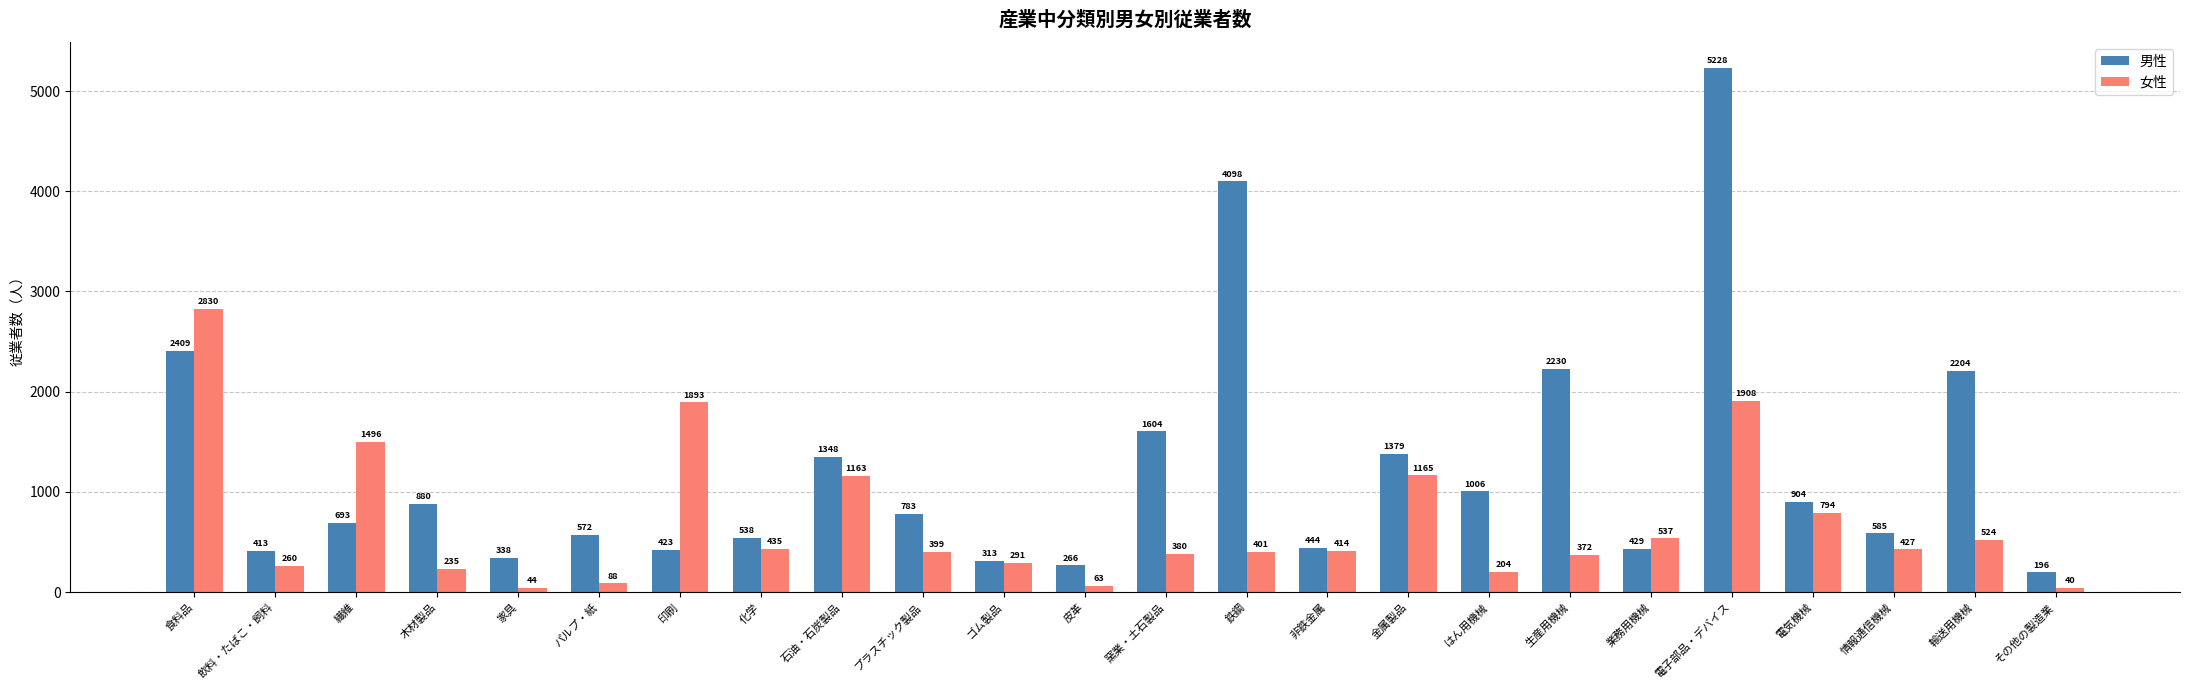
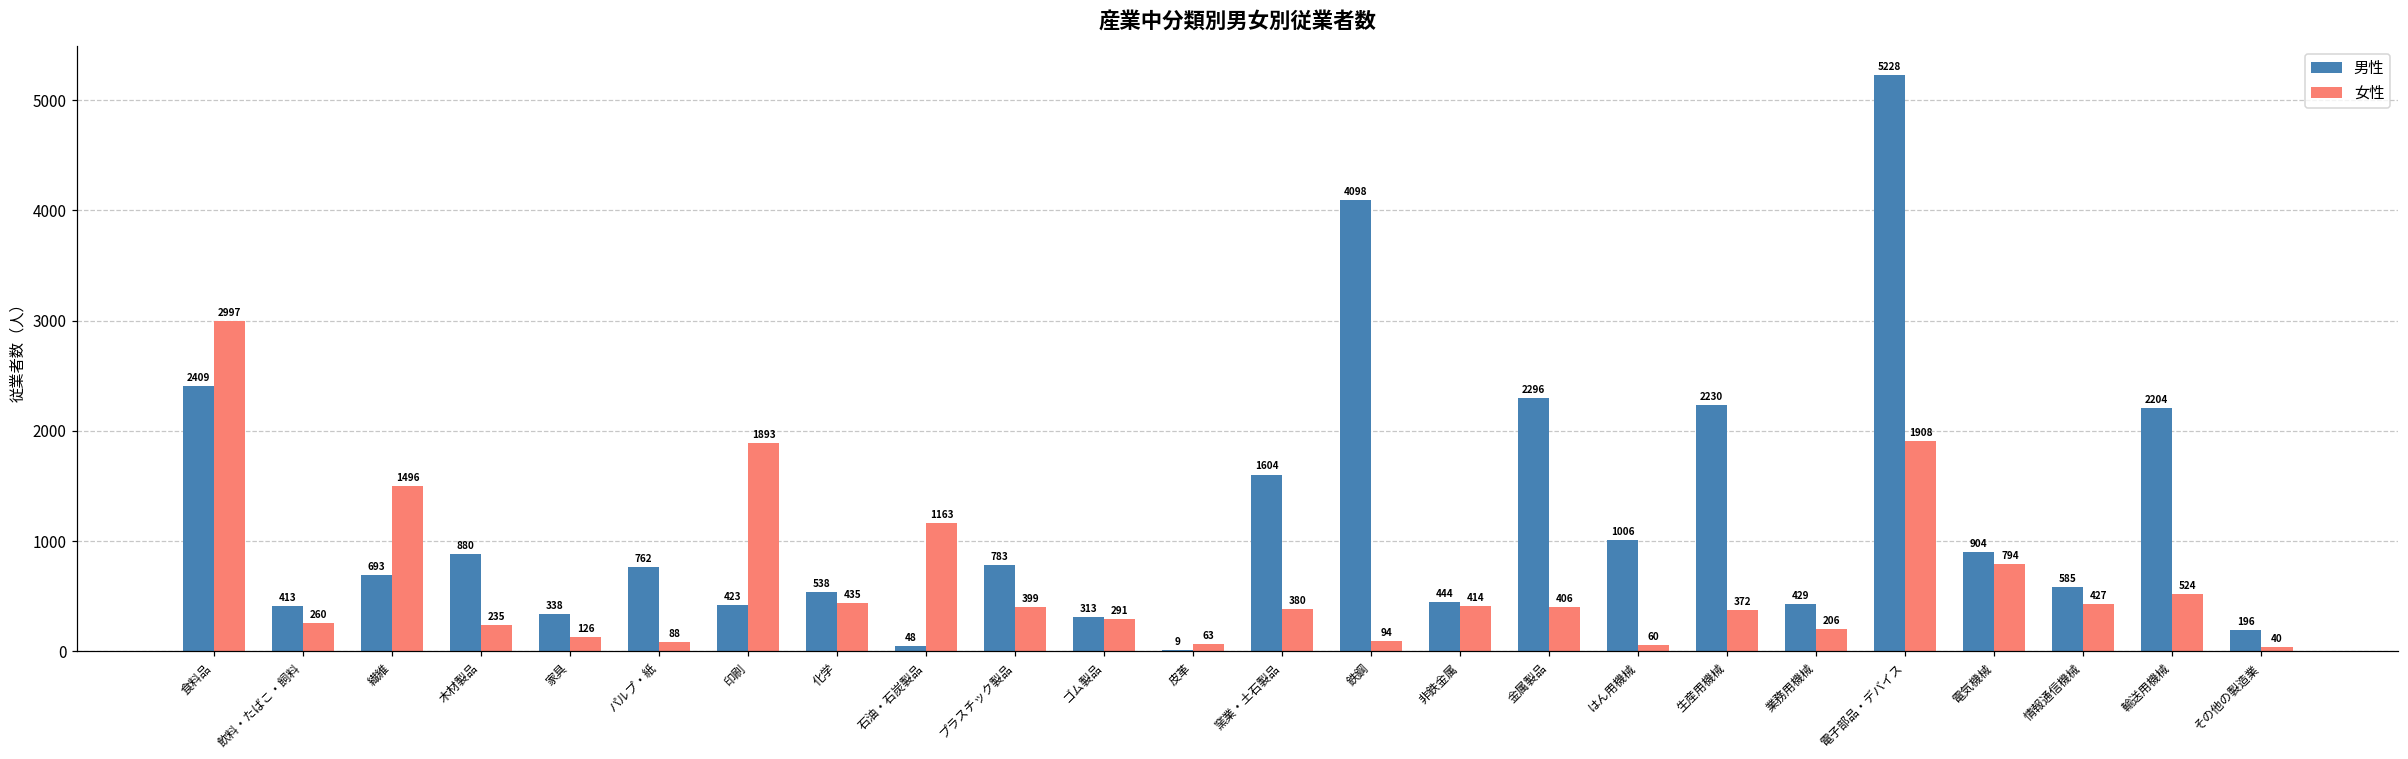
女性, 食料品: 2830 -> 2997
女性, 家具: 44 -> 126
男性, パルプ・紙: 572 -> 762
男性, 石油・石炭製品: 1348 -> 48
男性, 皮革: 266 -> 9
女性, 鉄鋼: 401 -> 94
男性, 金属製品: 1379 -> 2296
女性, 金属製品: 1165 -> 406
女性, はん用機械: 204 -> 60
女性, 業務用機械: 537 -> 206
